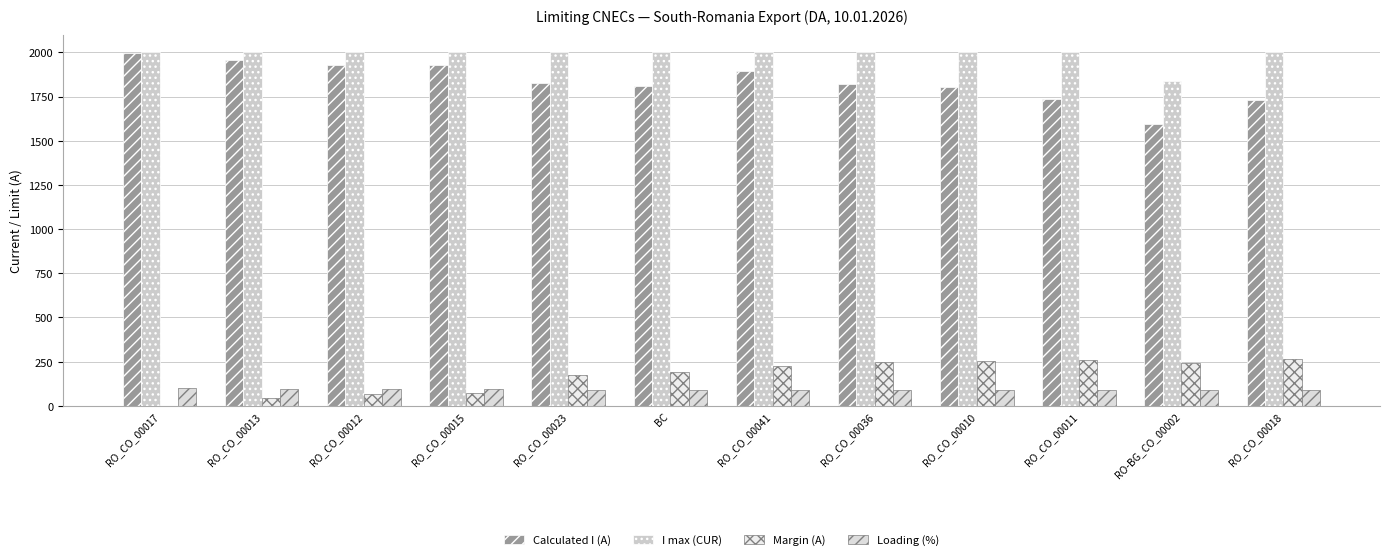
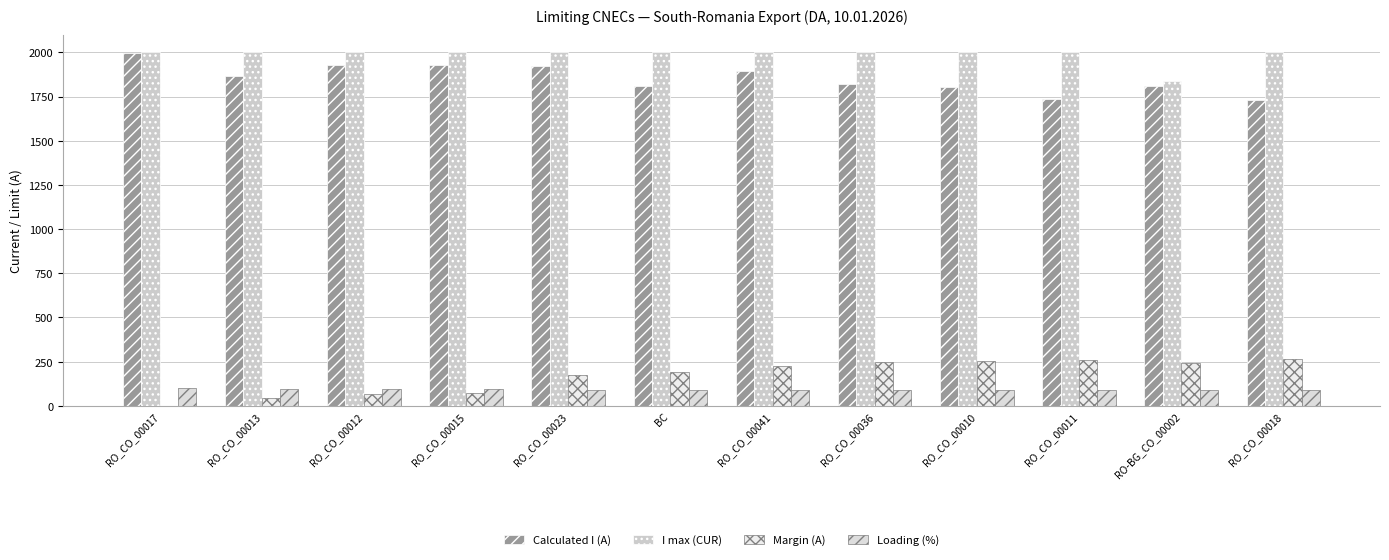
Calculated I (A), RO_CO_00013: 1960 -> 1860
Calculated I (A), RO_CO_00023: 1830 -> 1920
Calculated I (A), RO-BG_CO_00002: 1590 -> 1810
